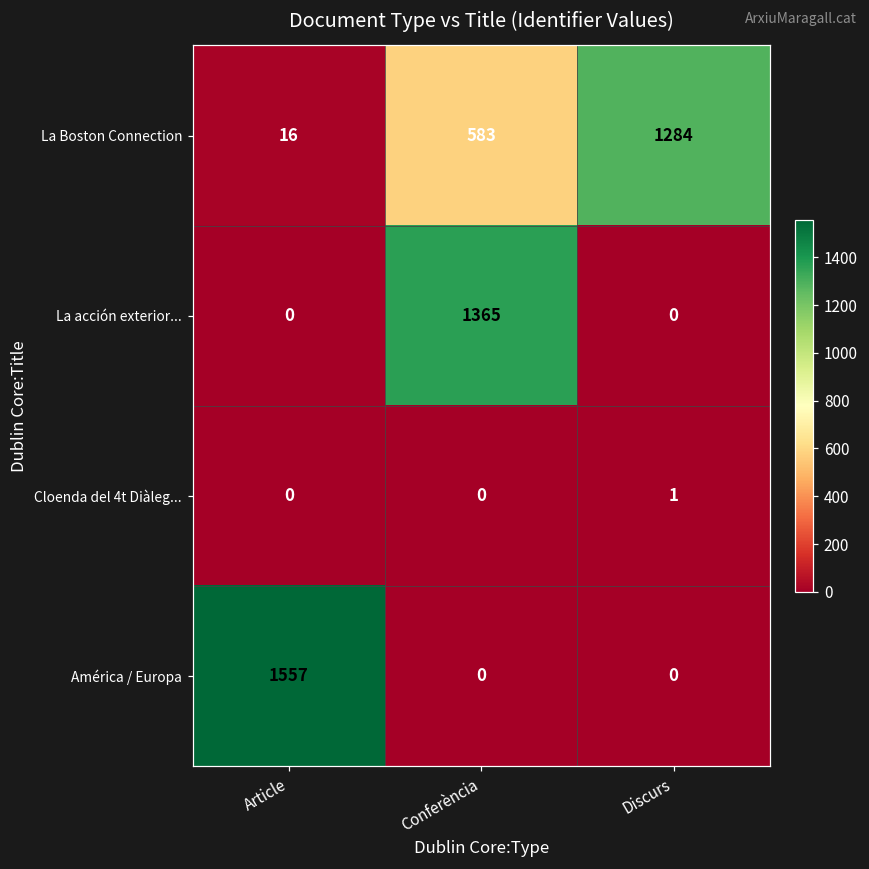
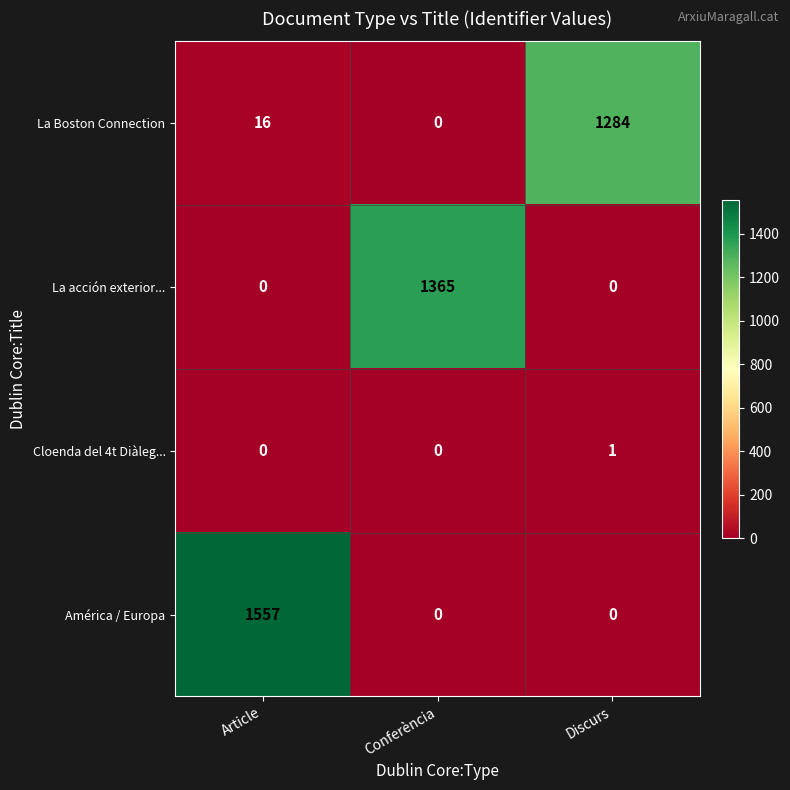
La Boston Connection, Conferència: 583 -> 0
